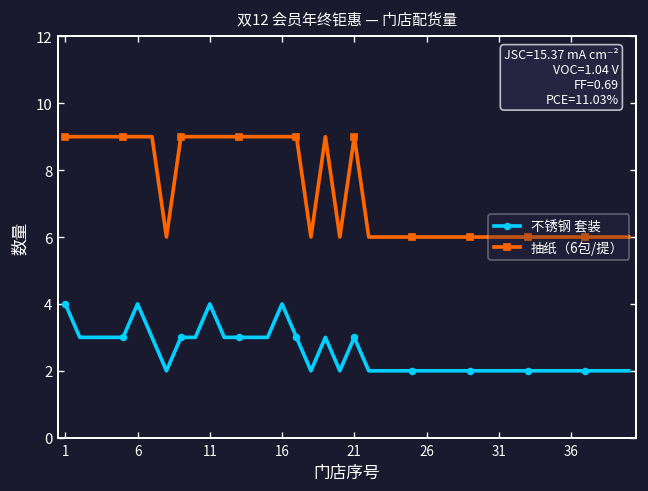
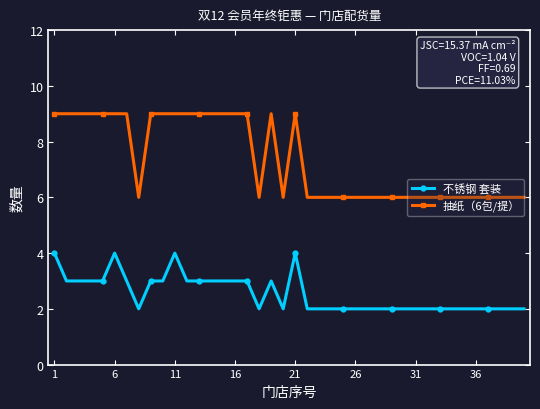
不锈钢 套装, 16: 4 -> 3
不锈钢 套装, 21: 3 -> 4
